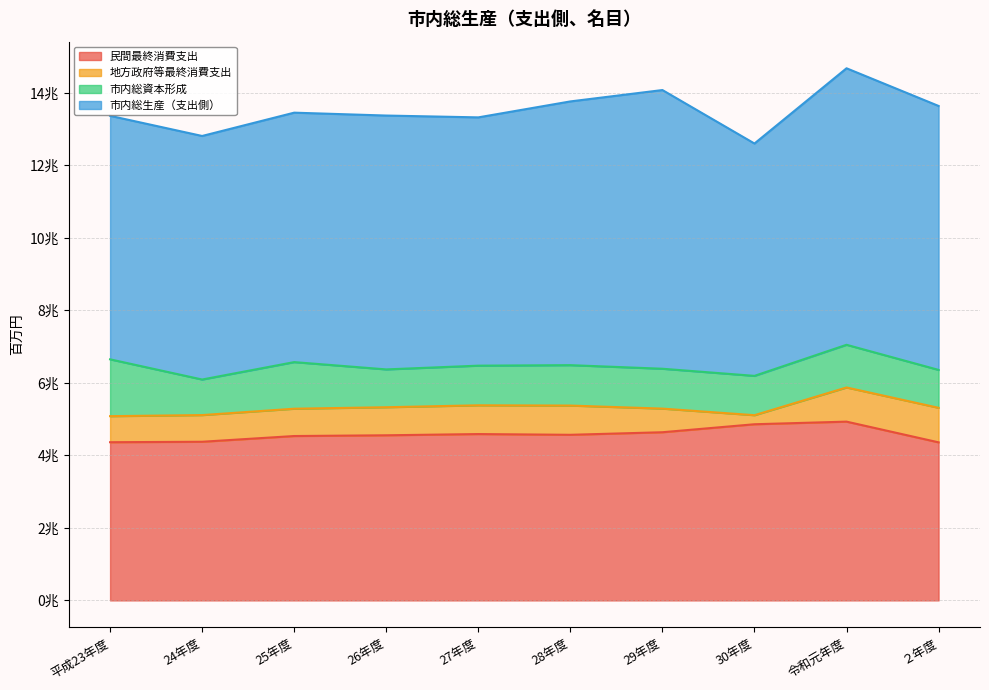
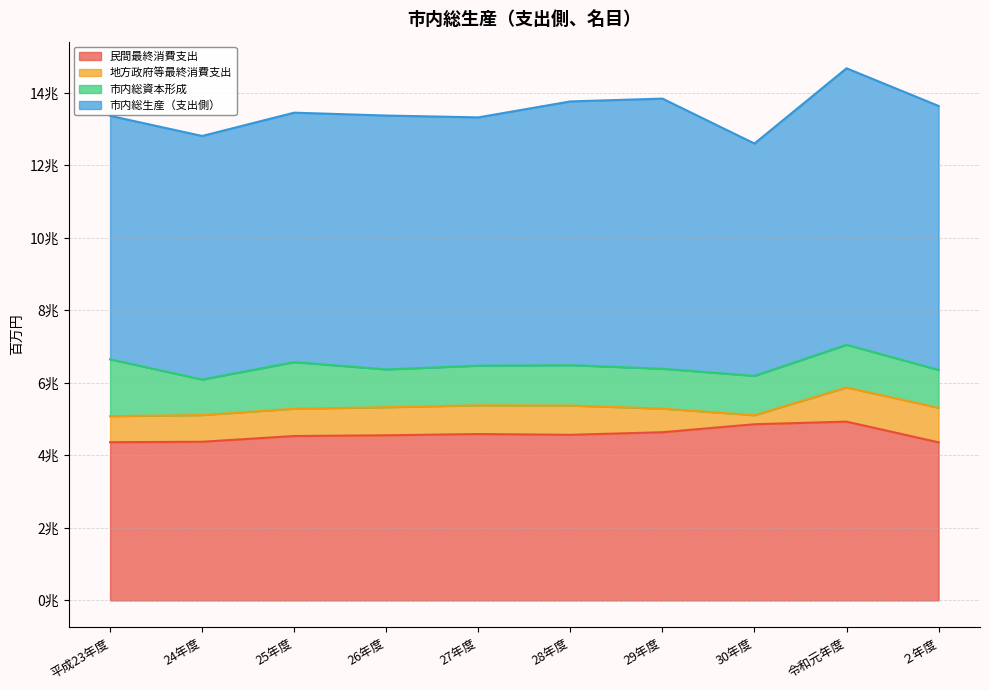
市内総生産（支出側）, 29年度: 7.7兆 -> 7.5兆
